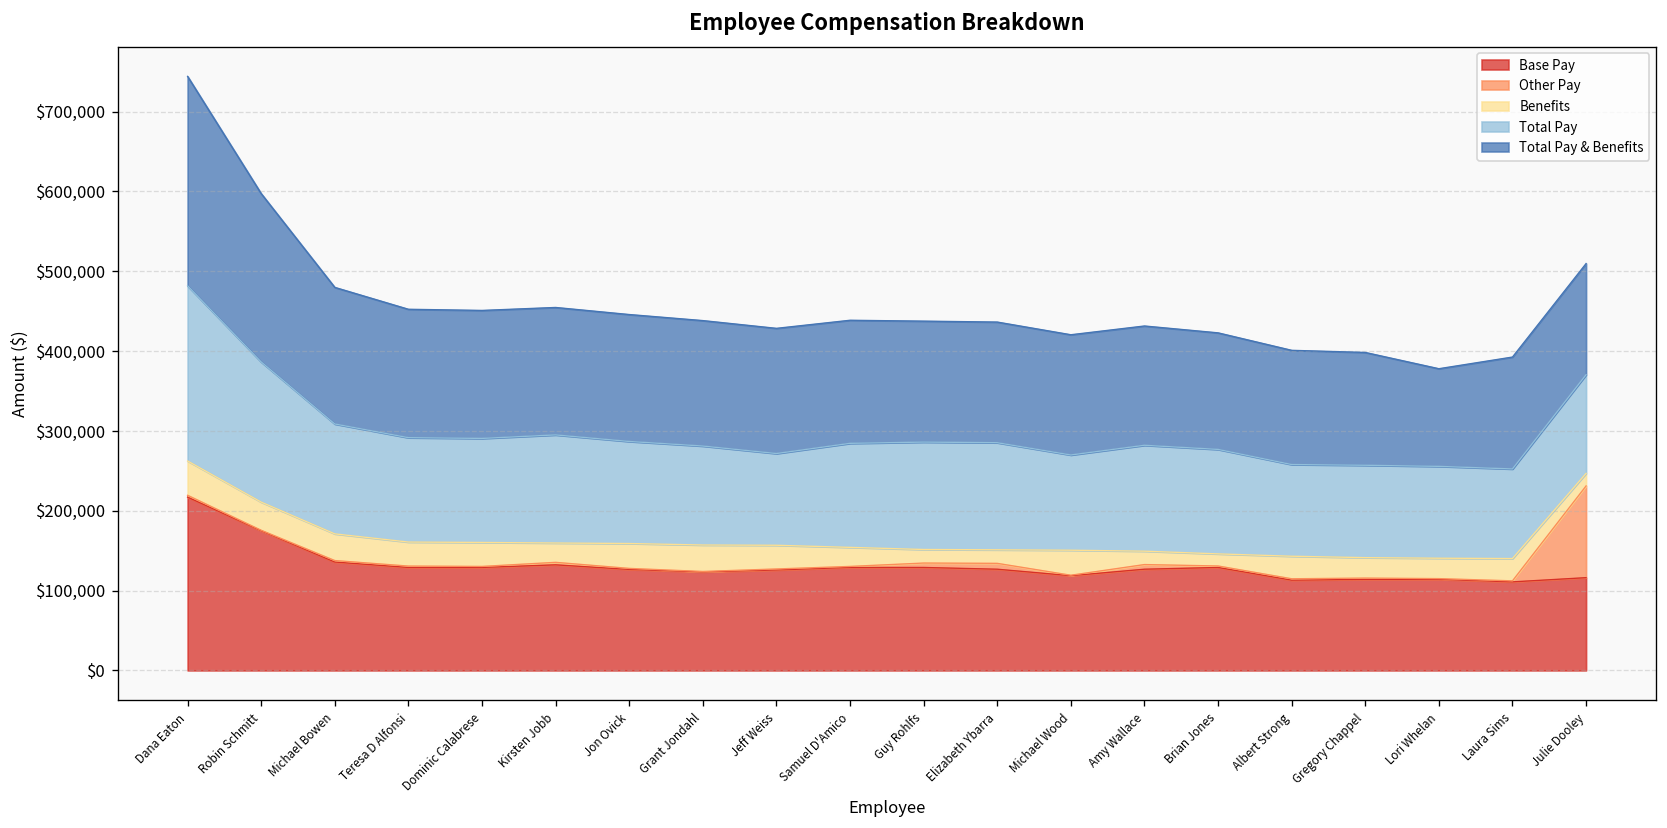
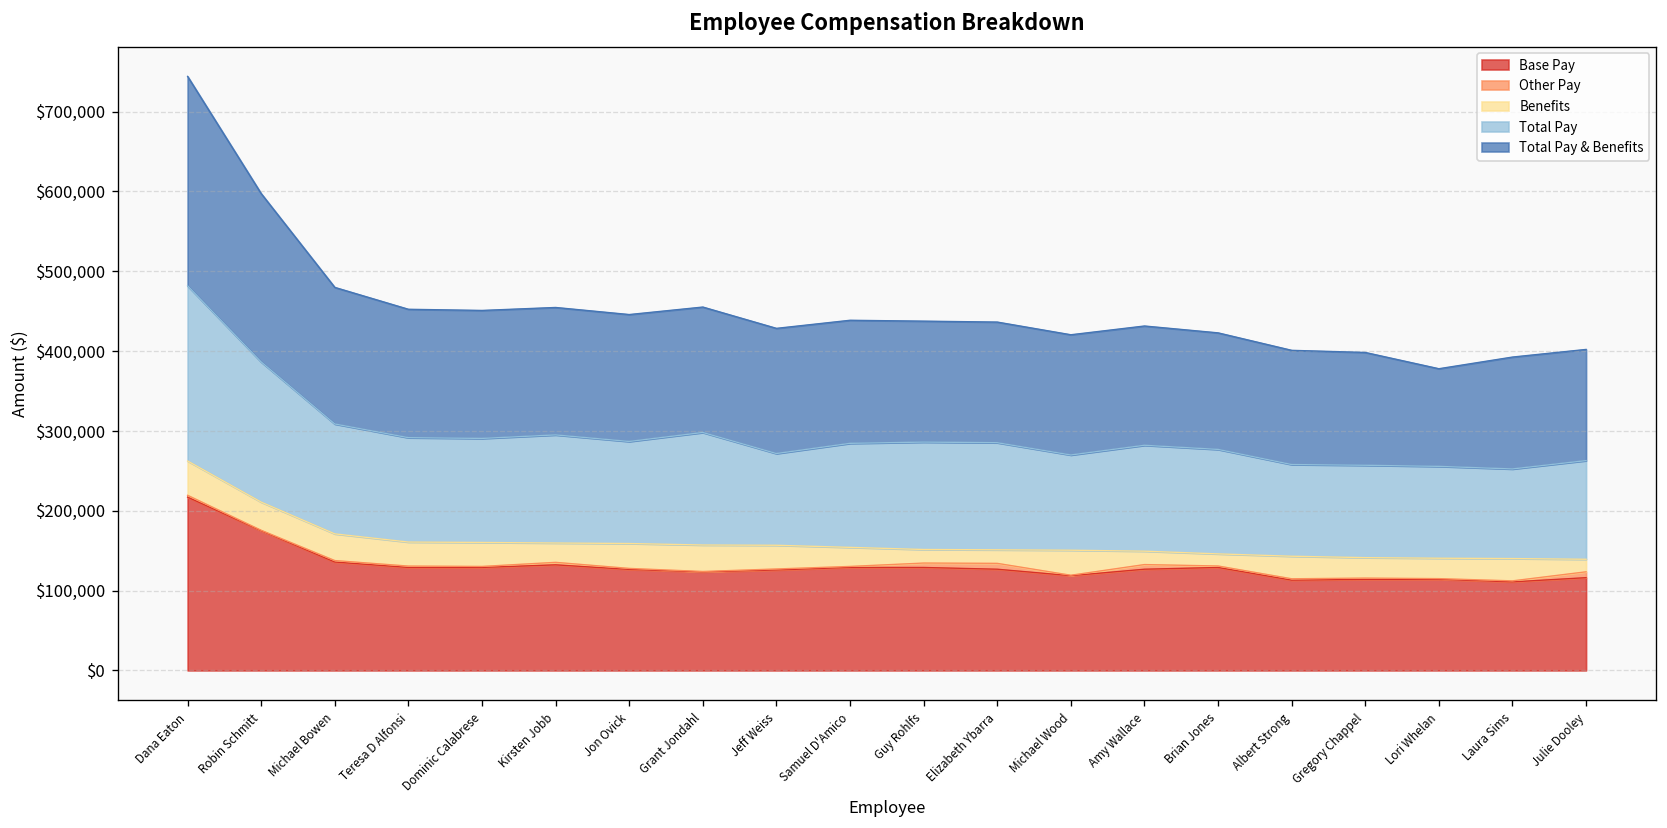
Total Pay, Grant Jondahl: $120,000 -> $140,000
Other Pay, Julie Dooley: $110,000 -> $10,000
